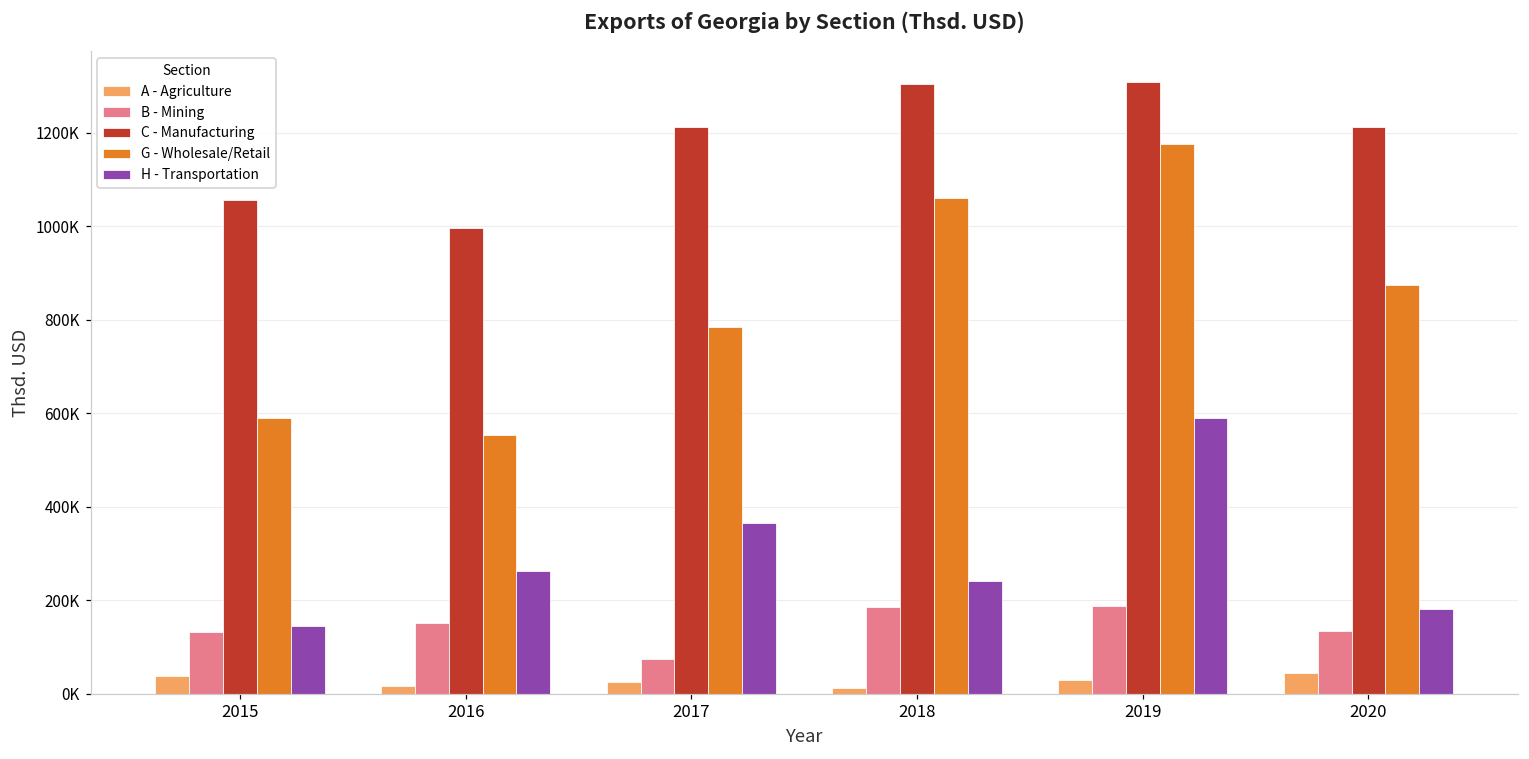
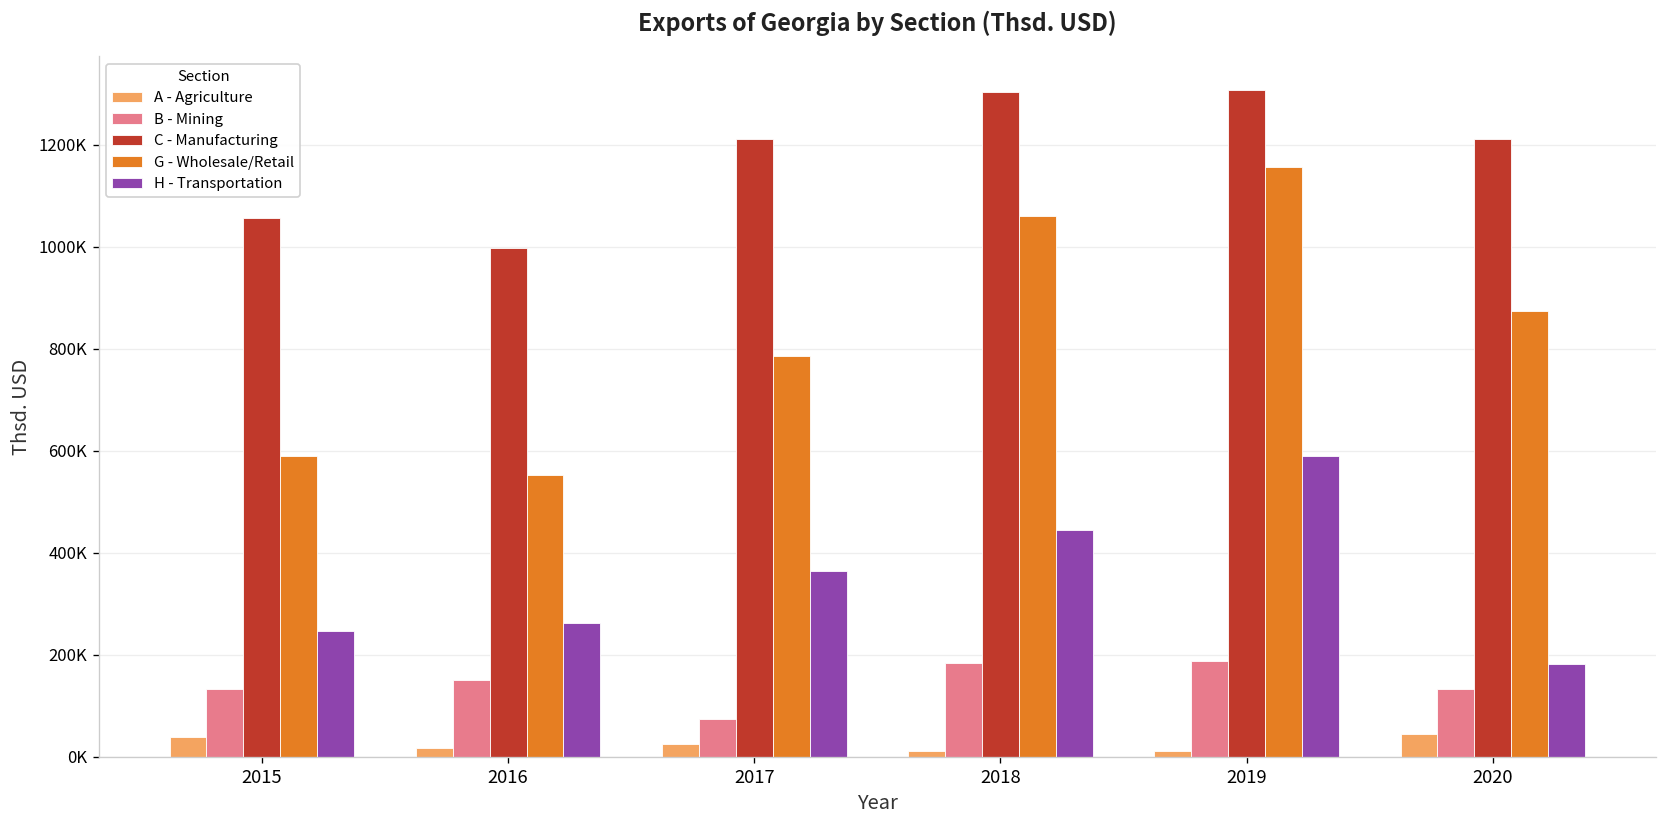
H - Transportation, 2015: 150000 -> 250000
H - Transportation, 2018: 240000 -> 450000
A - Agriculture, 2019: 30000 -> 10000
G - Wholesale/Retail, 2019: 1180000 -> 1160000
